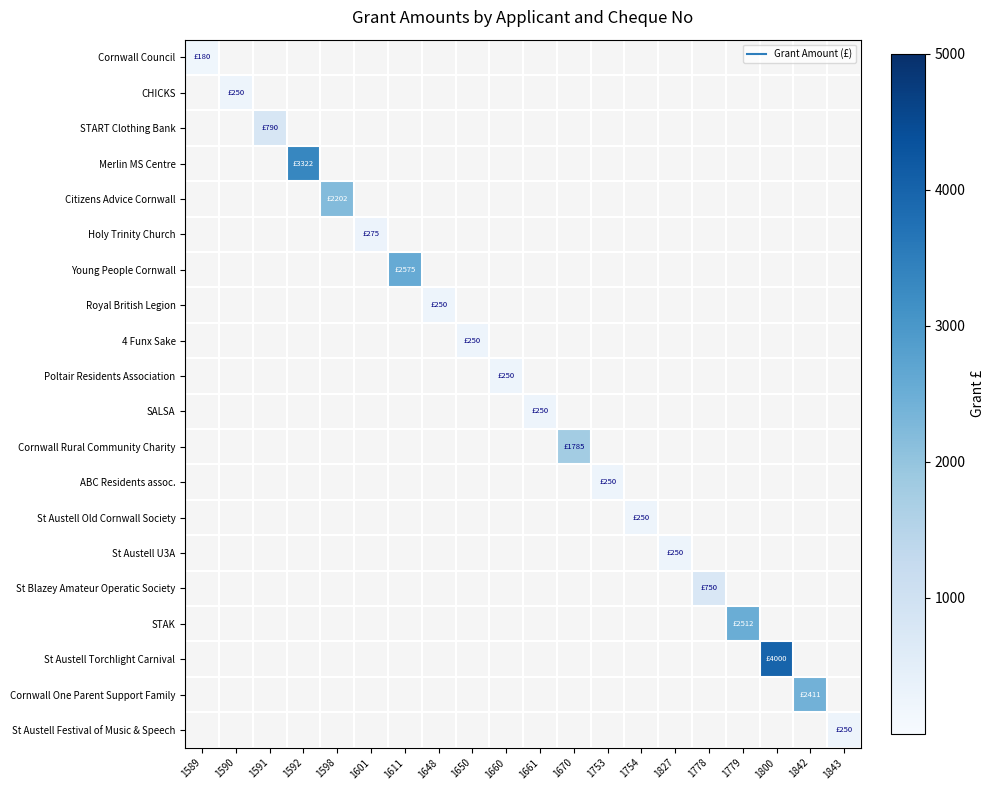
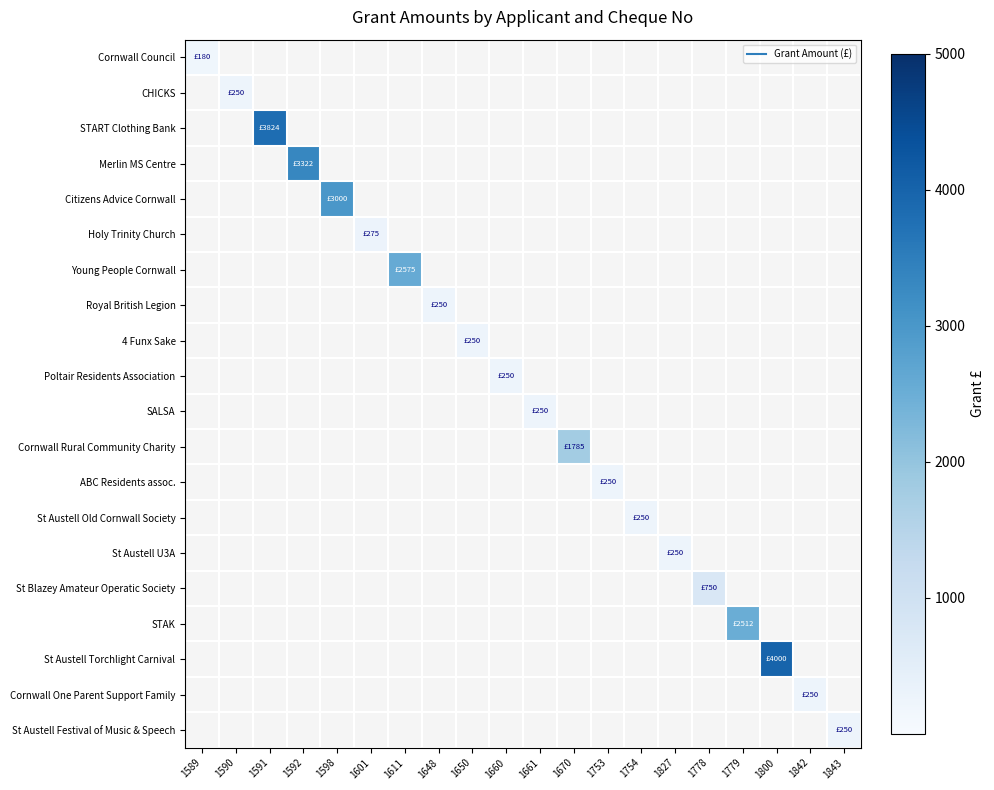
START Clothing Bank, 1591: £790 -> £3824
Citizens Advice Cornwall, 1598: £2202 -> £3000
Cornwall One Parent Support Family, 1842: £2411 -> £250
